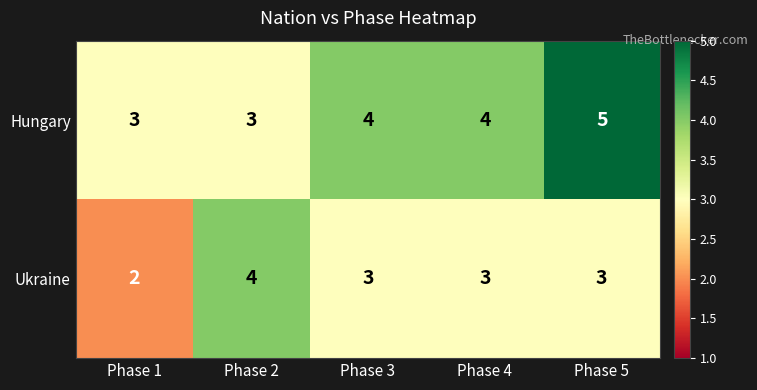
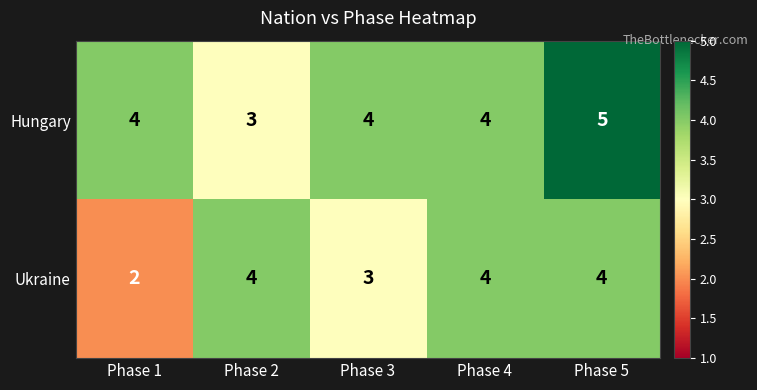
Hungary, Phase 1: 3 -> 4
Ukraine, Phase 4: 3 -> 4
Ukraine, Phase 5: 3 -> 4
